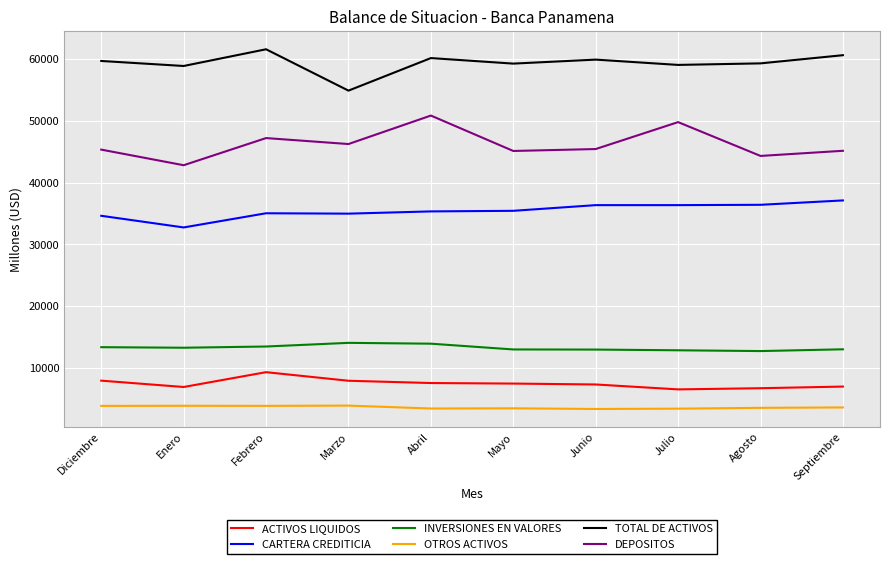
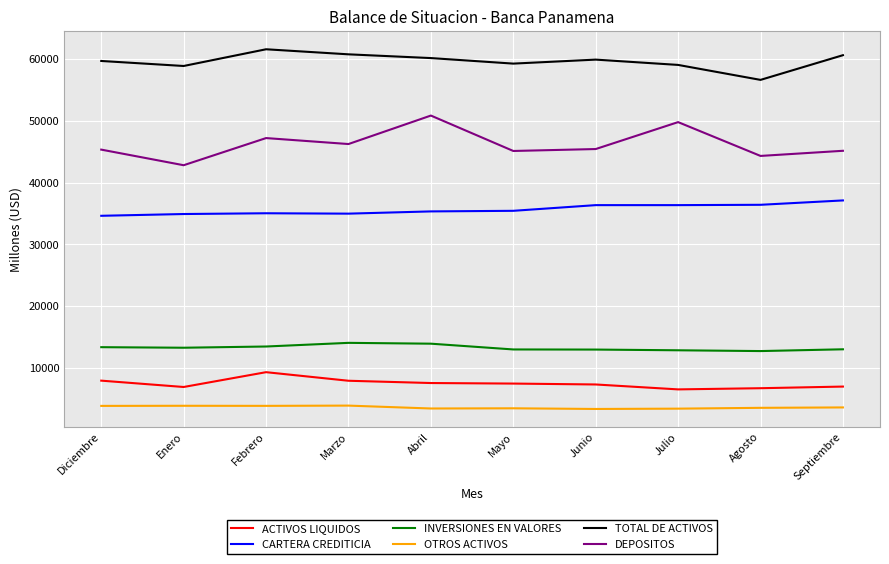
CARTERA CREDITICIA, Enero: 33000 -> 35000
TOTAL DE ACTIVOS, Marzo: 55000 -> 61000
TOTAL DE ACTIVOS, Agosto: 59000 -> 57000
